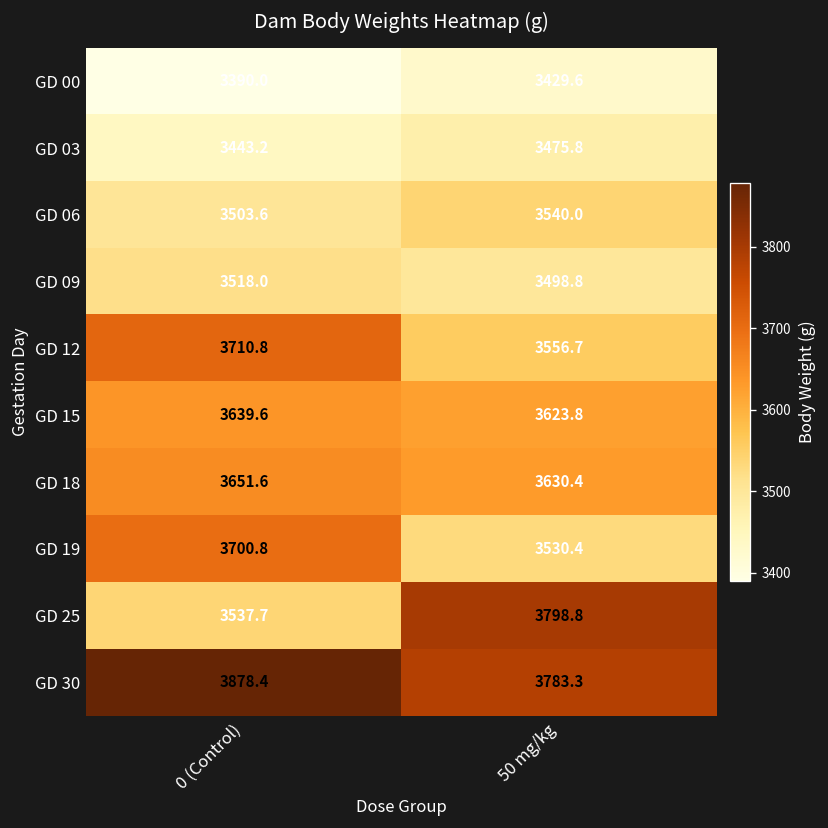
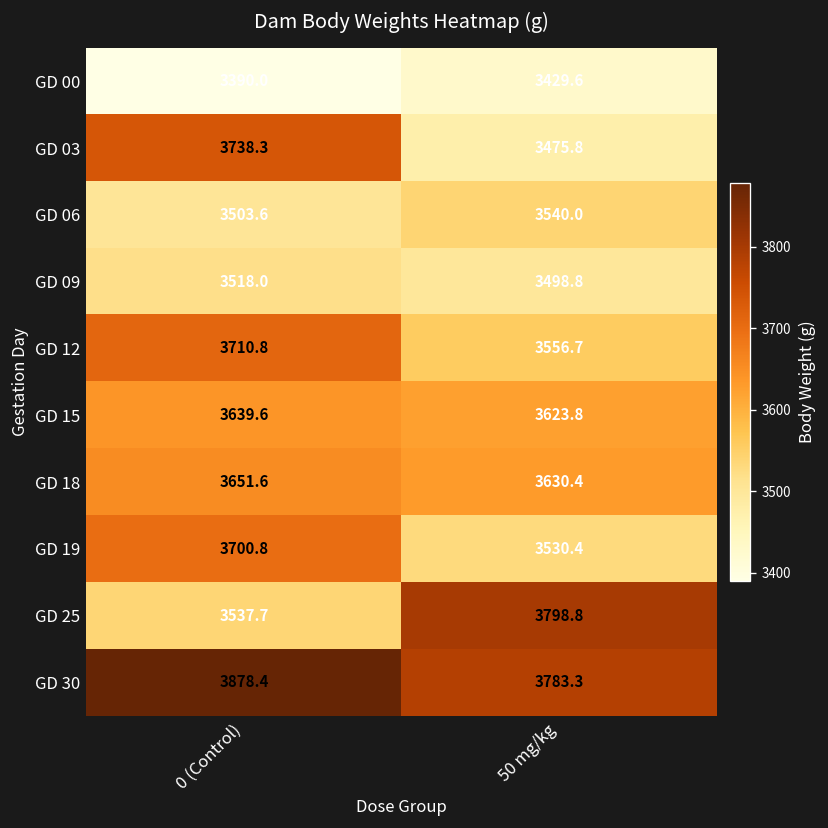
GD 03, 0 (Control): 3443.2 -> 3738.3
